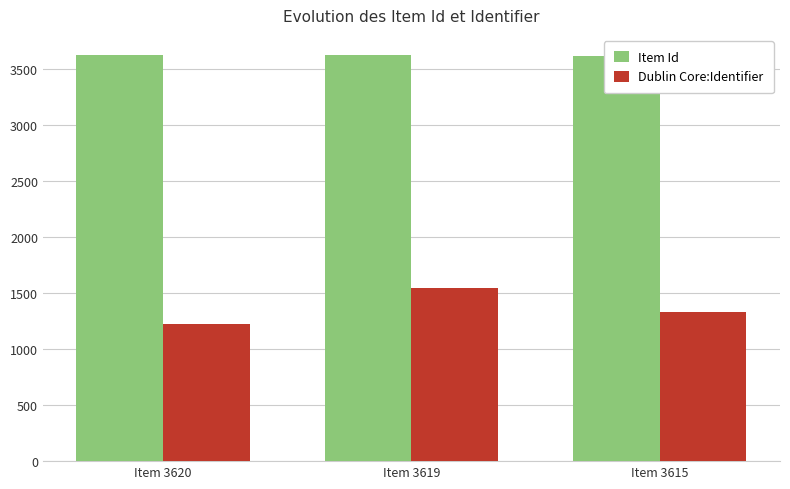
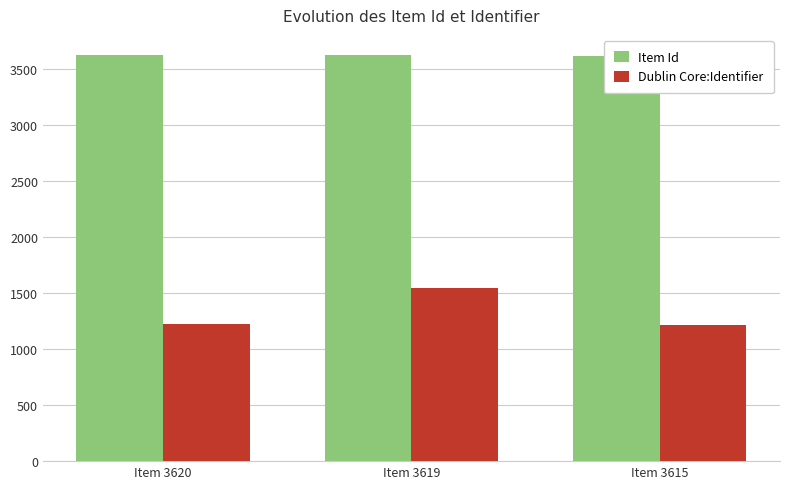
Dublin Core:Identifier, Item 3615: 1330 -> 1220
